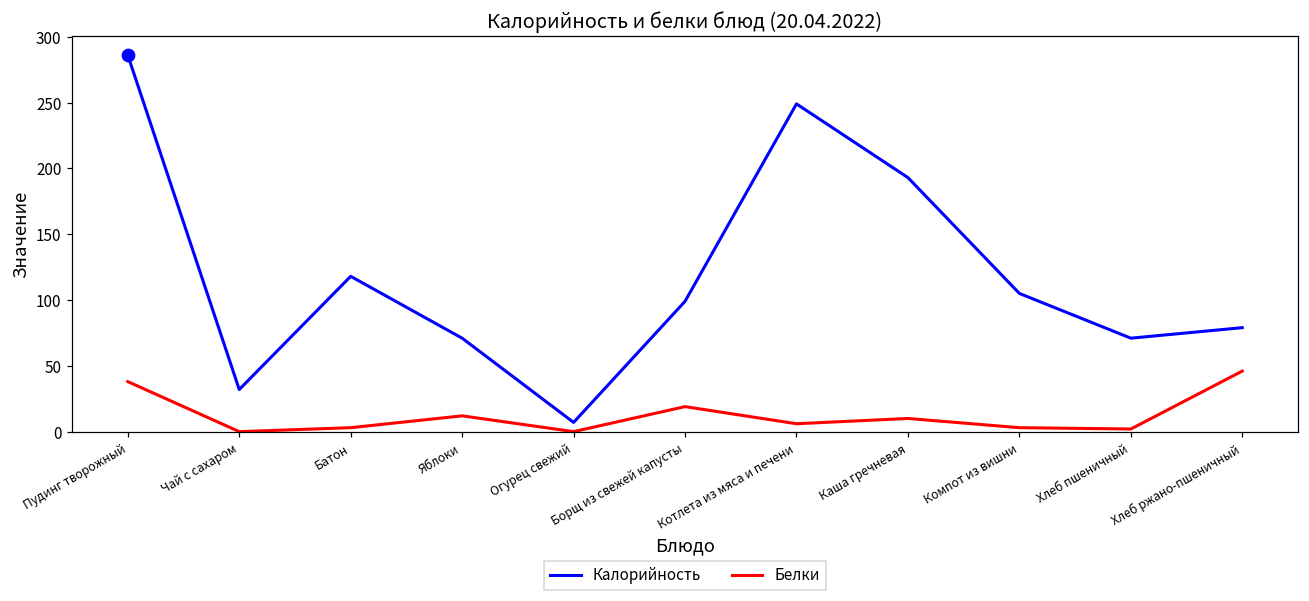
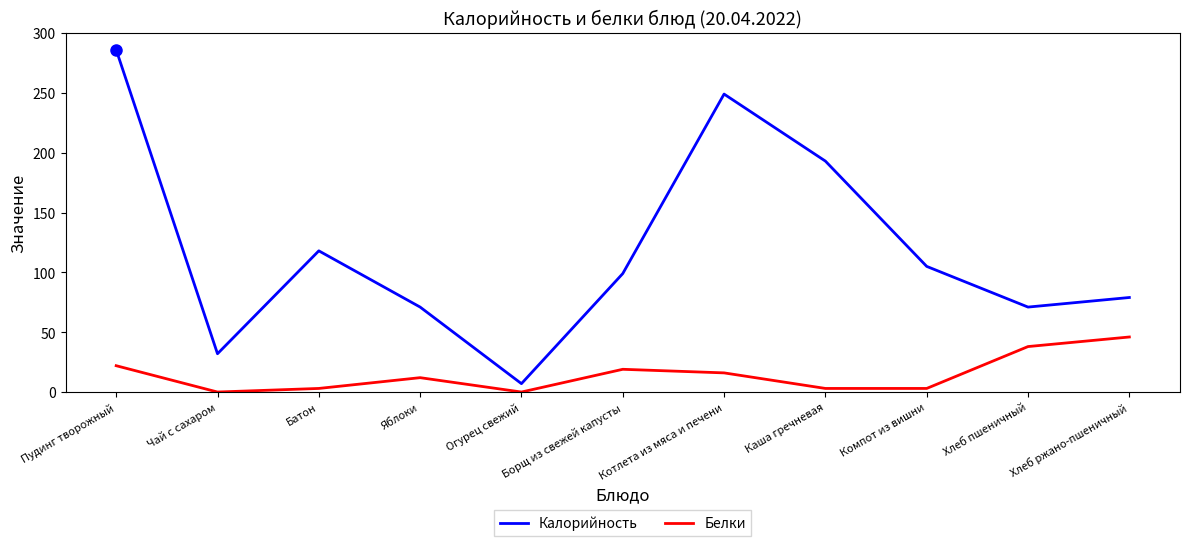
Белки, Пудинг творожный: 38 -> 22
Белки, Котлета из мяса и печени: 6 -> 16
Белки, Каша гречневая: 10 -> 3
Белки, Хлеб пшеничный: 2 -> 38
